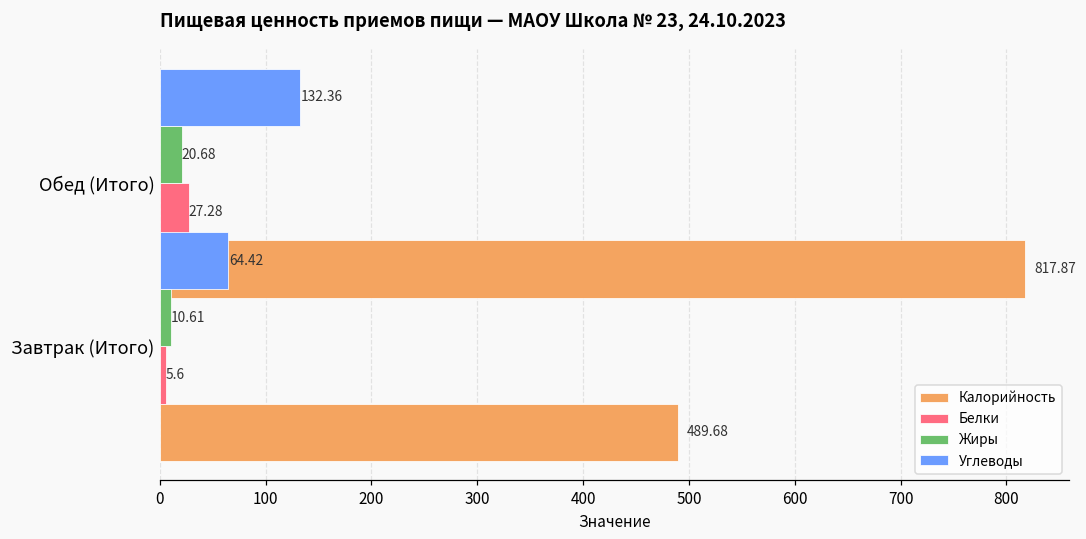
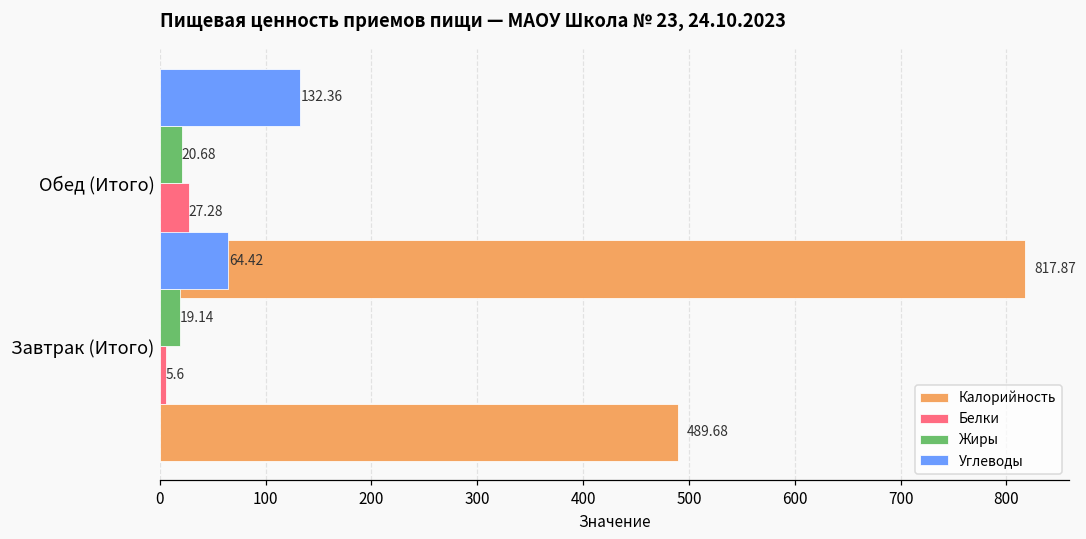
Жиры, Завтрак (Итого): 10.61 -> 19.14
